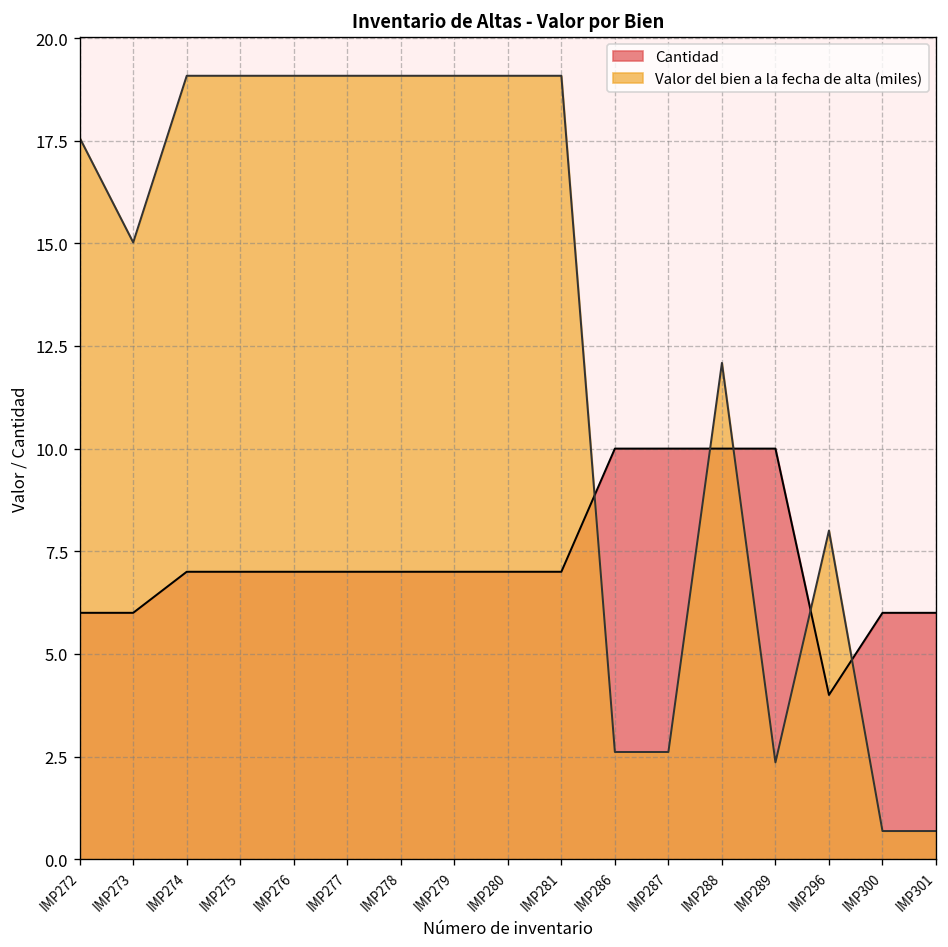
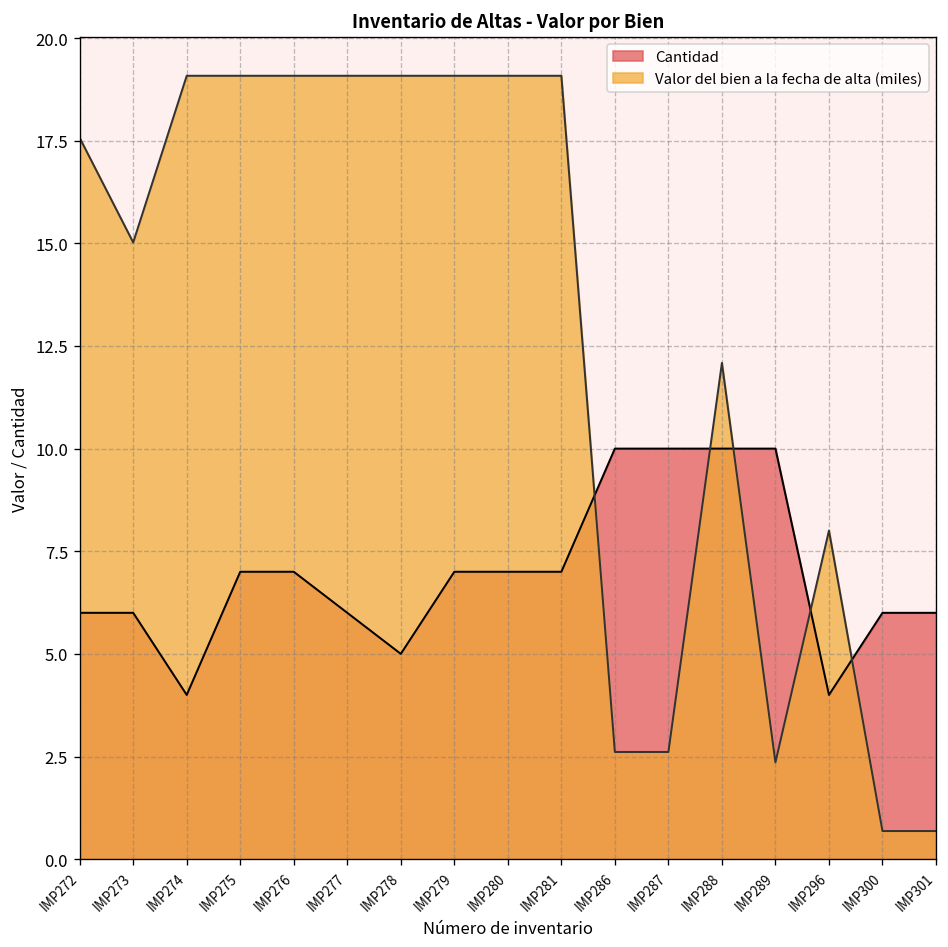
Cantidad, IMP274: 7 -> 4
Cantidad, IMP277: 7 -> 6
Cantidad, IMP278: 7 -> 5
